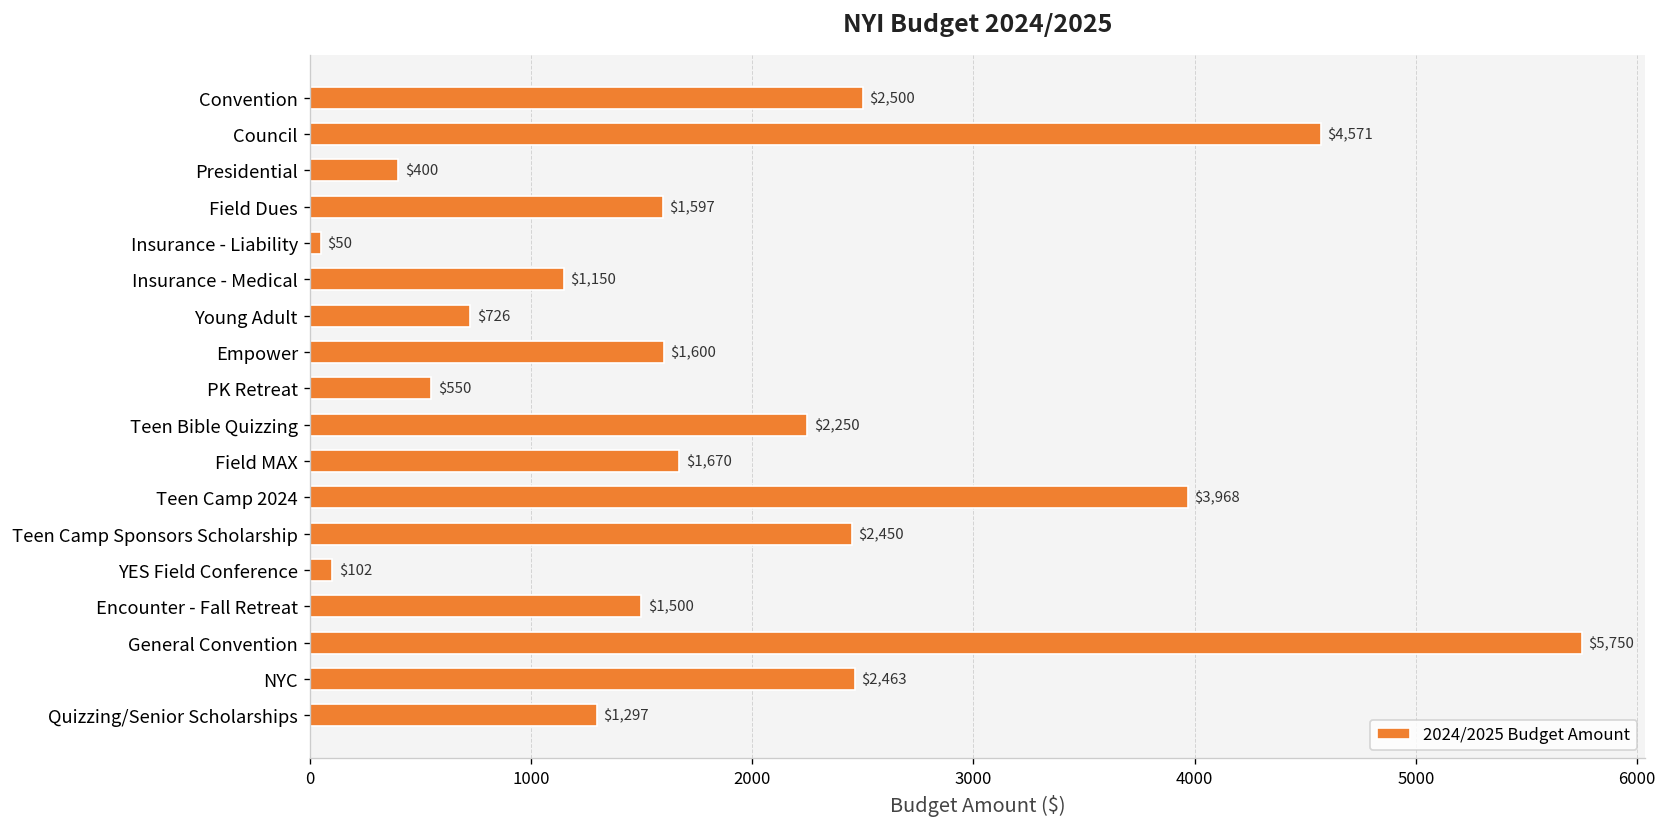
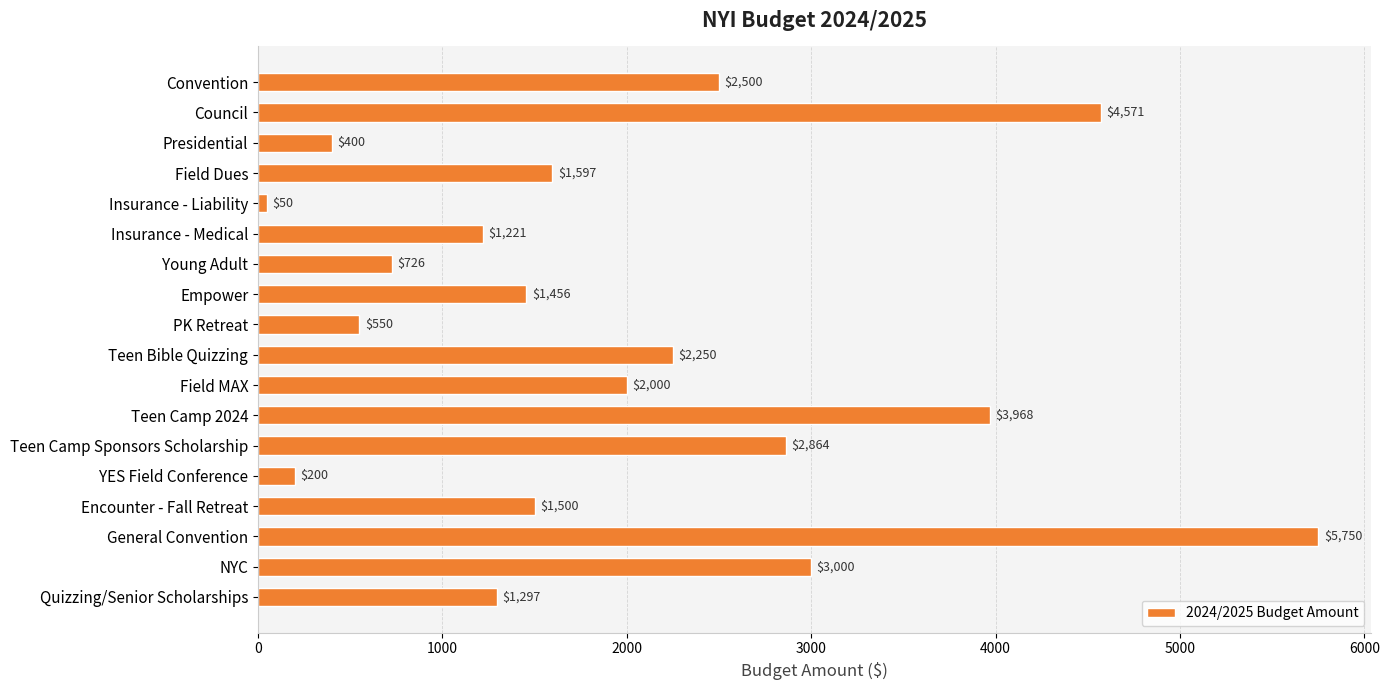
Insurance - Medical: $1,150 -> $1,221
Empower: $1,600 -> $1,456
Field MAX: $1,670 -> $2,000
Teen Camp Sponsors Scholarship: $2,450 -> $2,864
YES Field Conference: $102 -> $200
NYC: $2,463 -> $3,000
